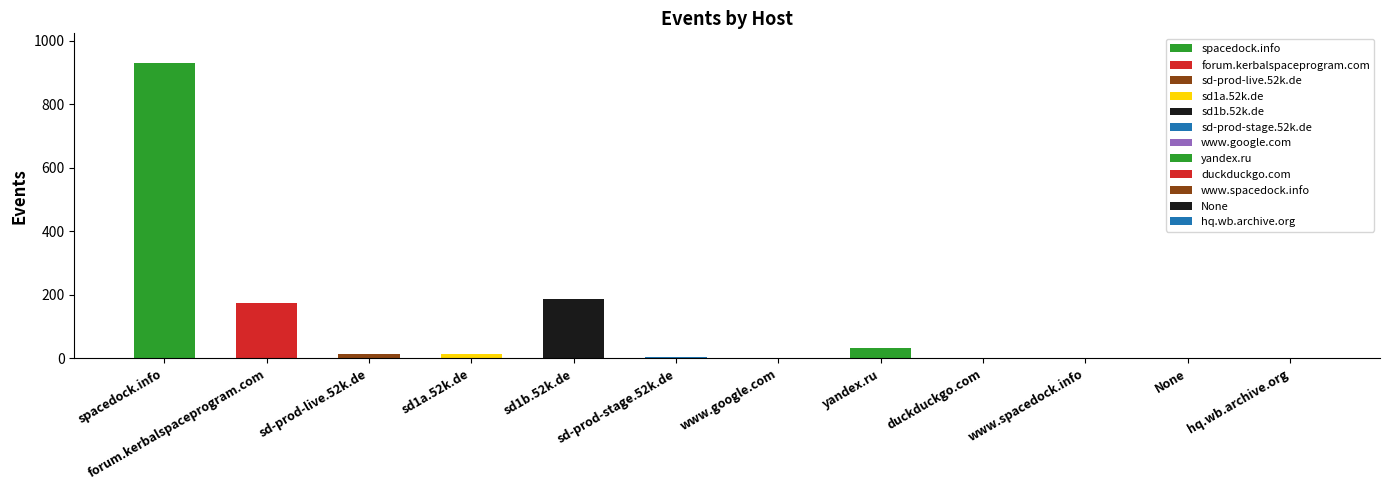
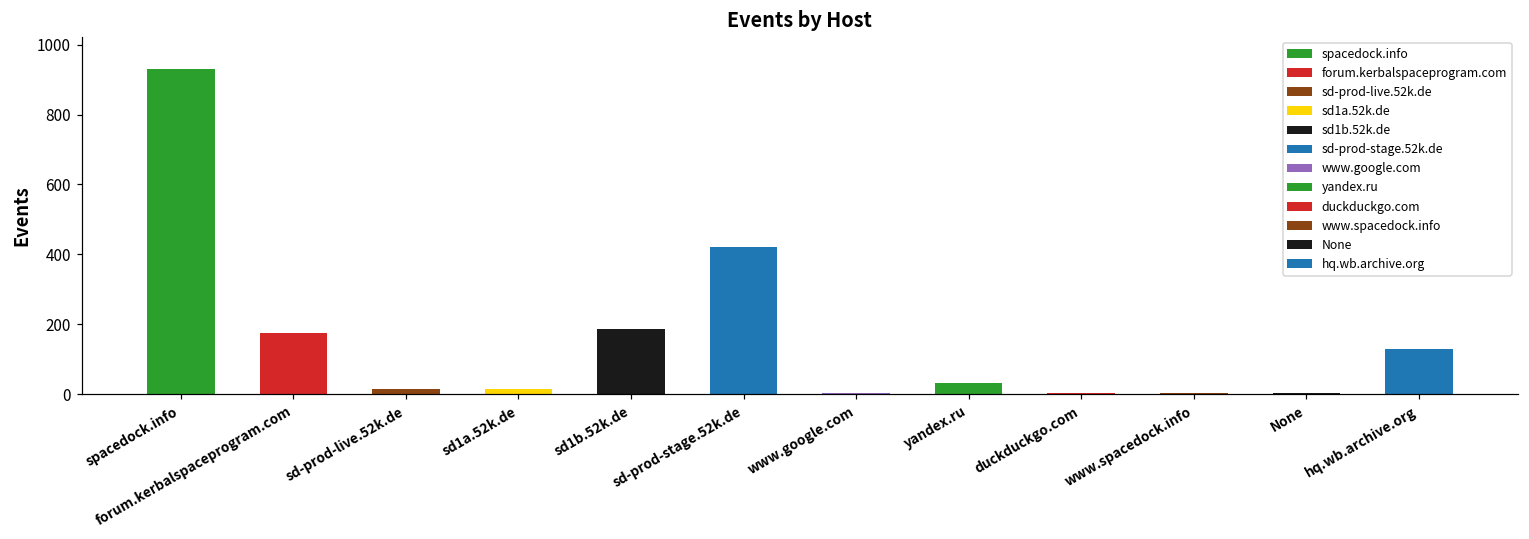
sd-prod-stage.52k.de: 10 -> 420
hq.wb.archive.org: 0 -> 130
